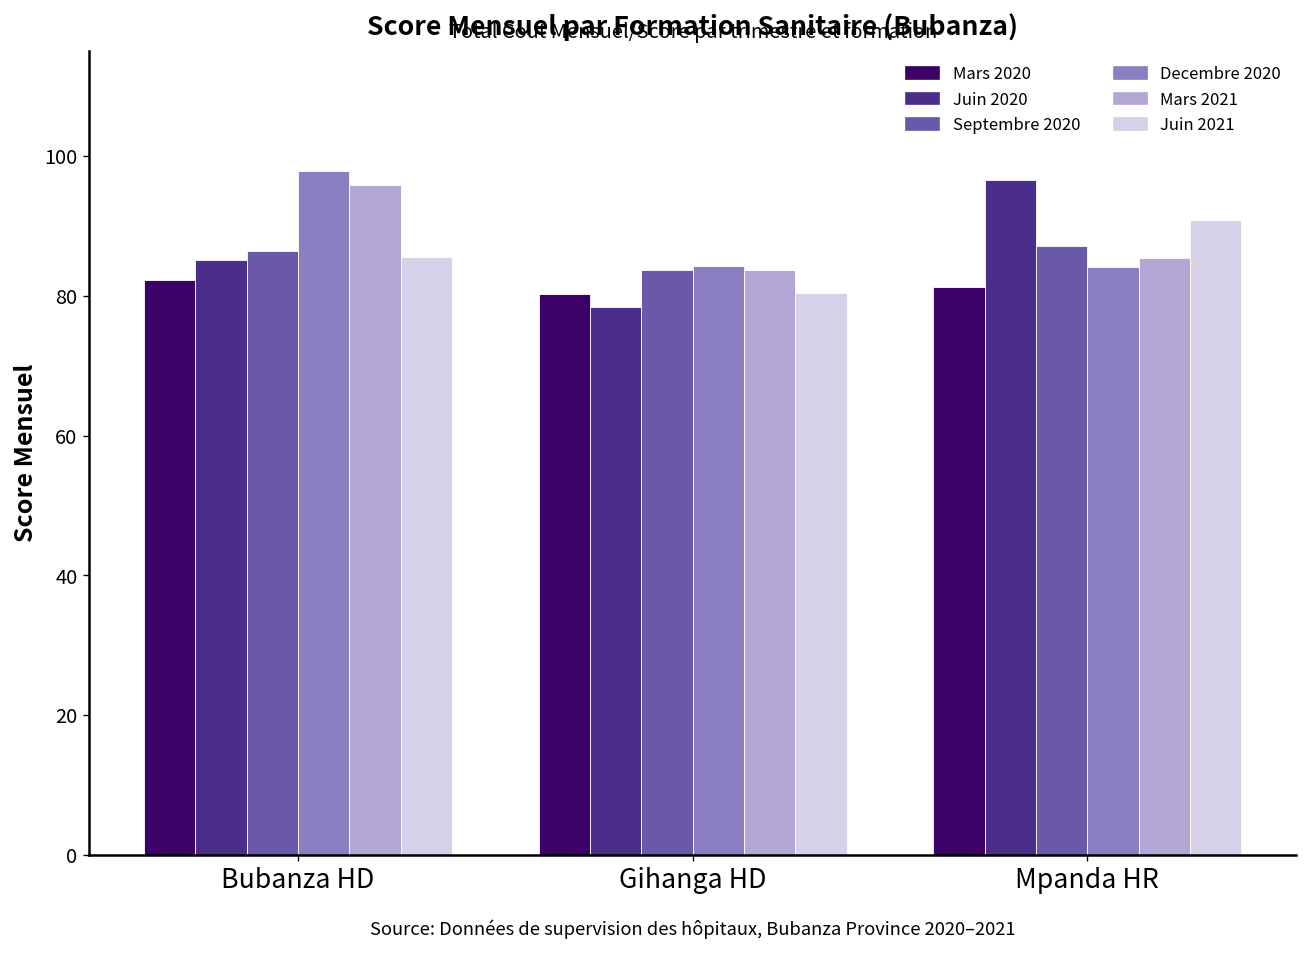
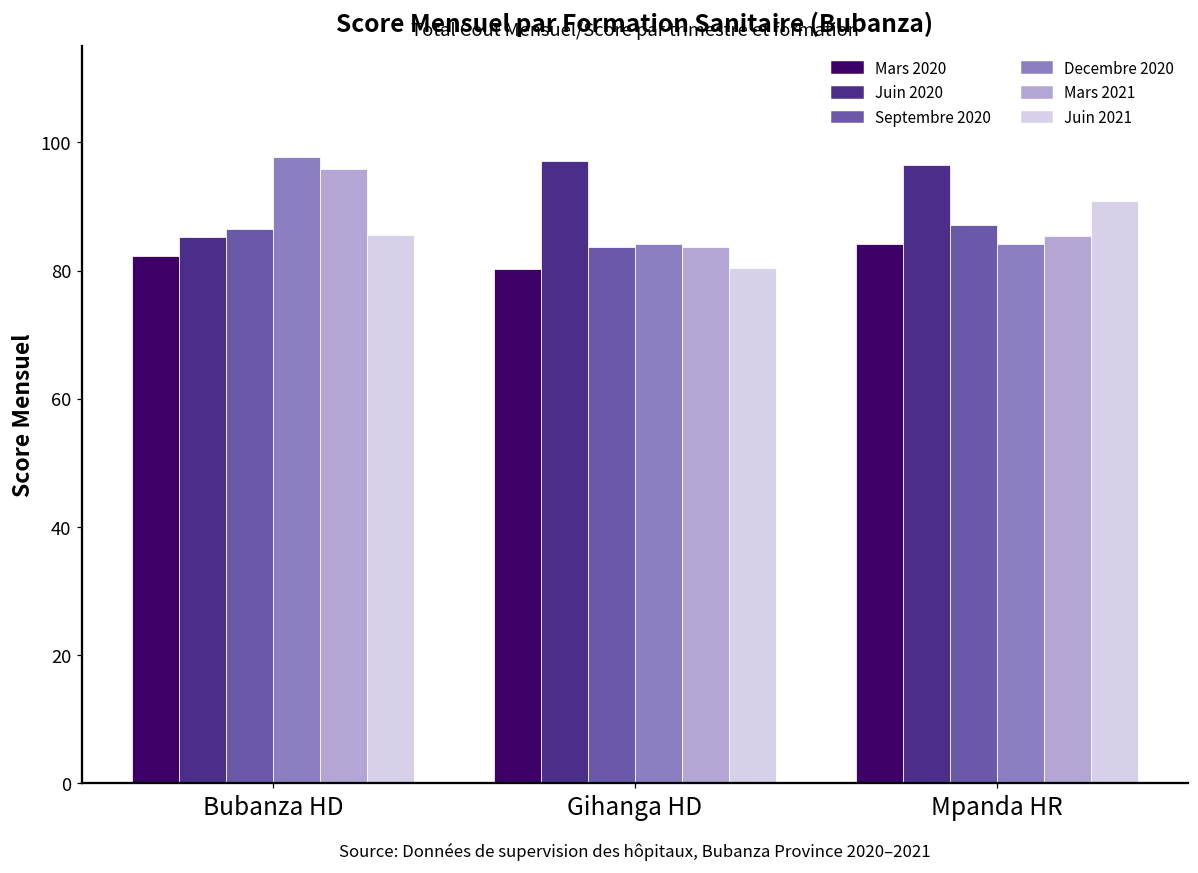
Juin 2020, Gihanga HD: 78 -> 97
Mars 2020, Mpanda HR: 81 -> 84
